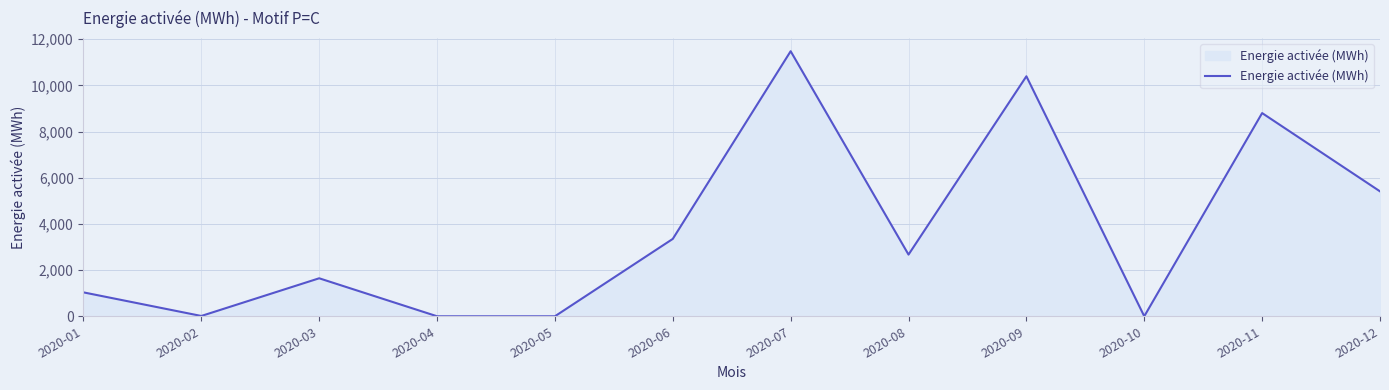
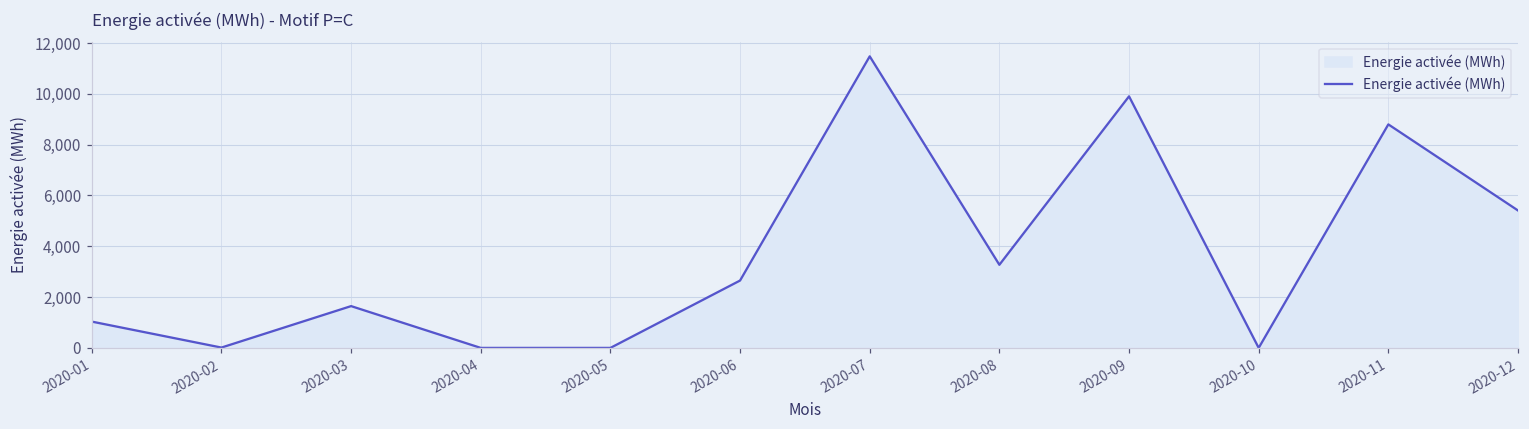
2020-06: 3,400 -> 2,700
2020-08: 2,700 -> 3,300
2020-09: 10,400 -> 9,900
